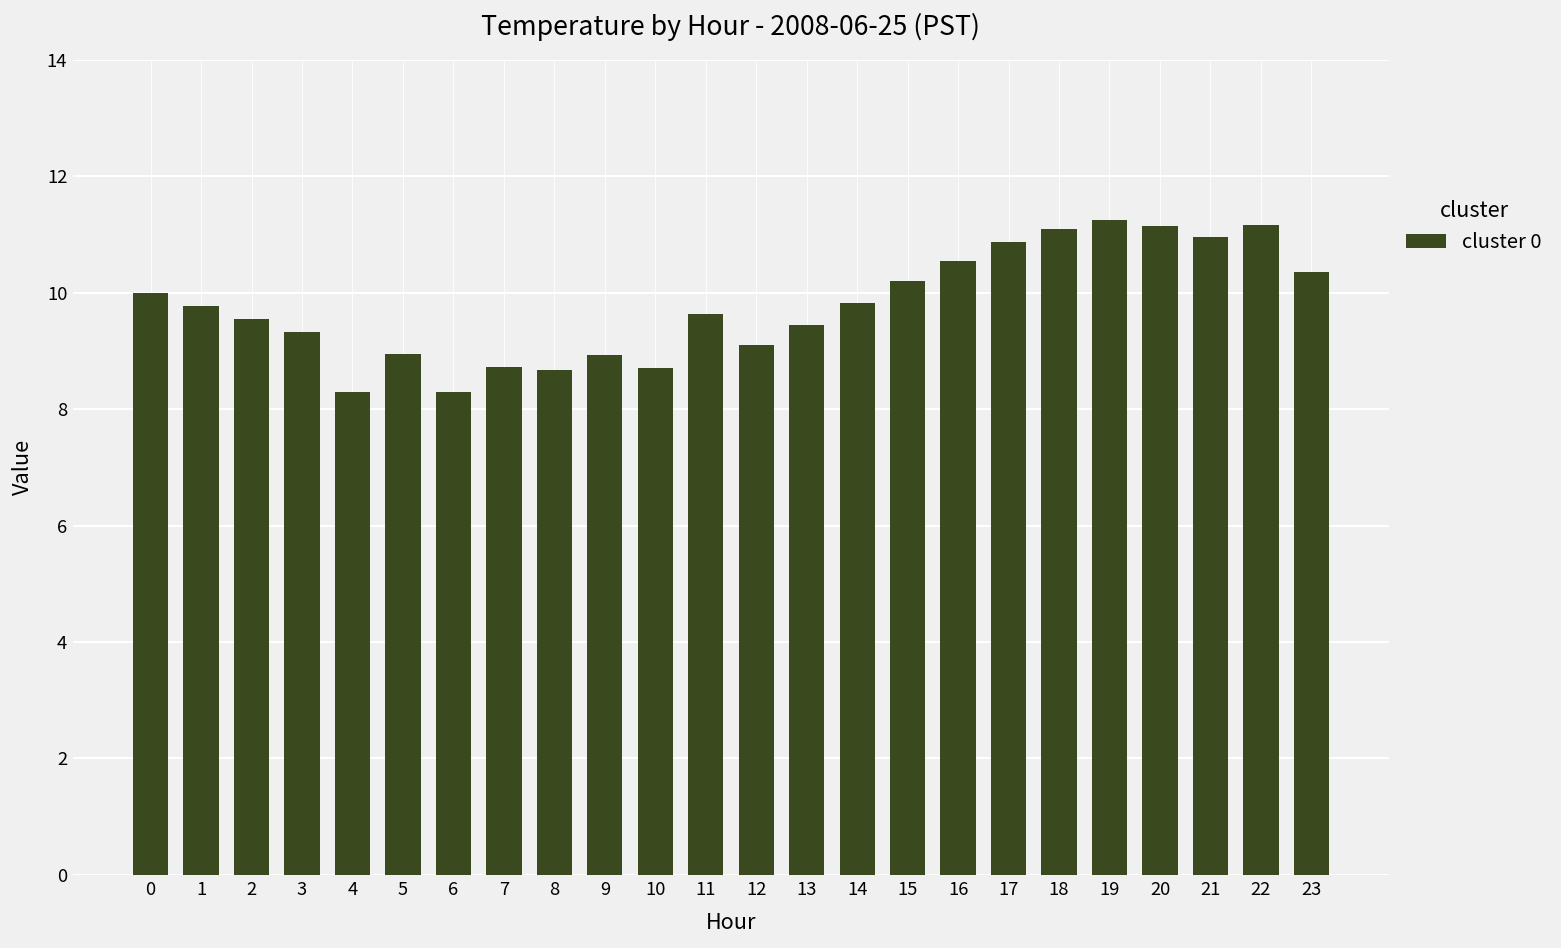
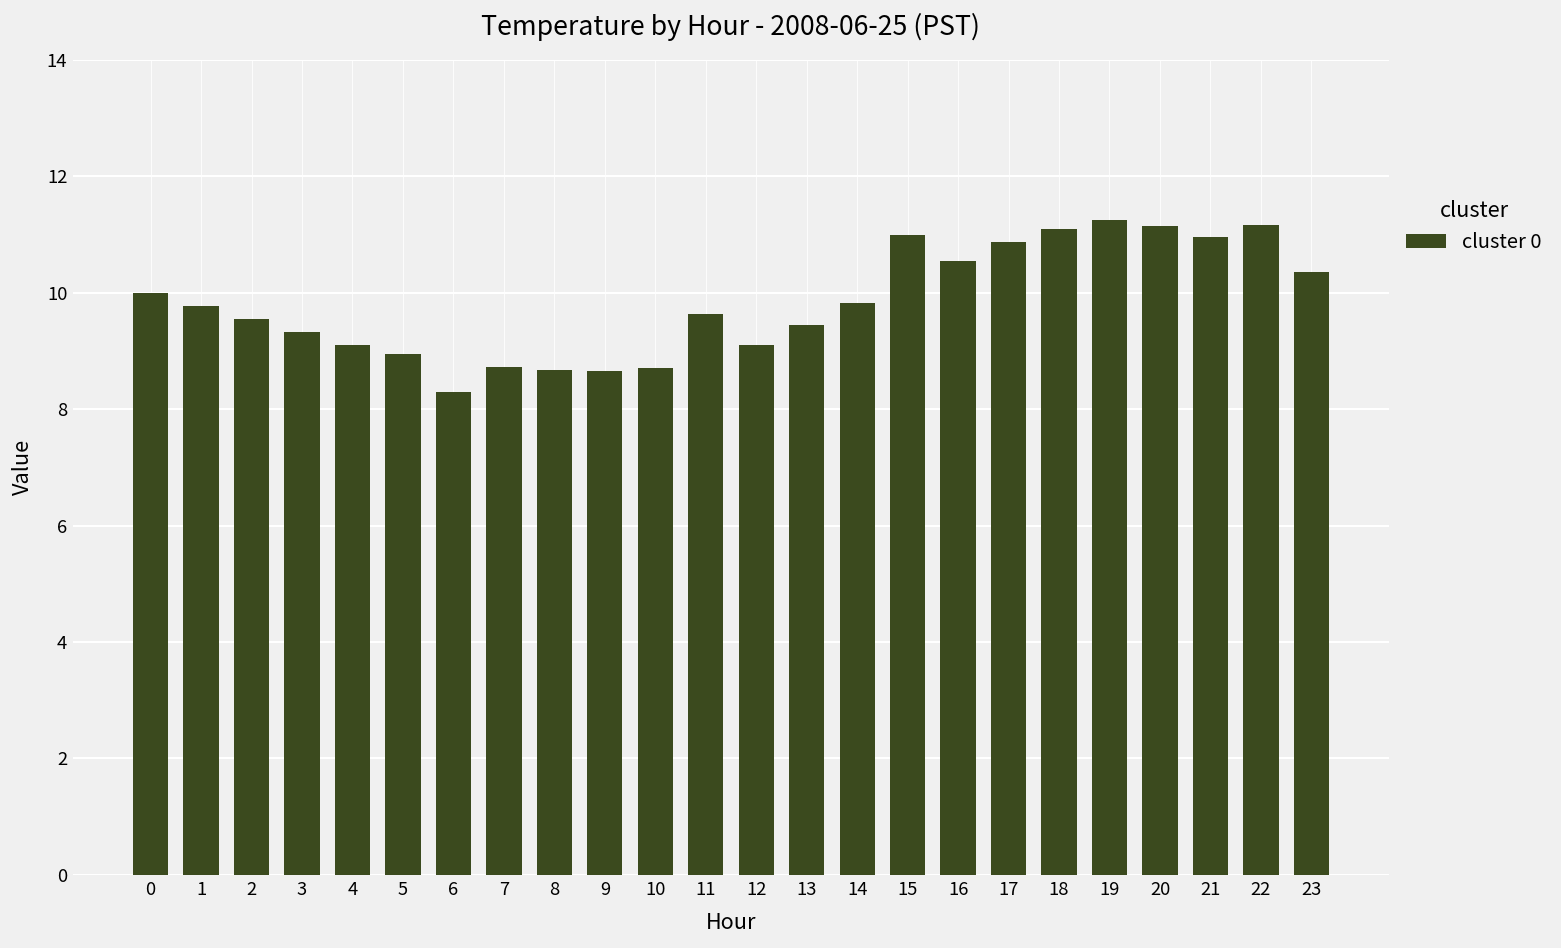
4: 8.3 -> 9.1
9: 8.9 -> 8.7
15: 10.2 -> 11.0
